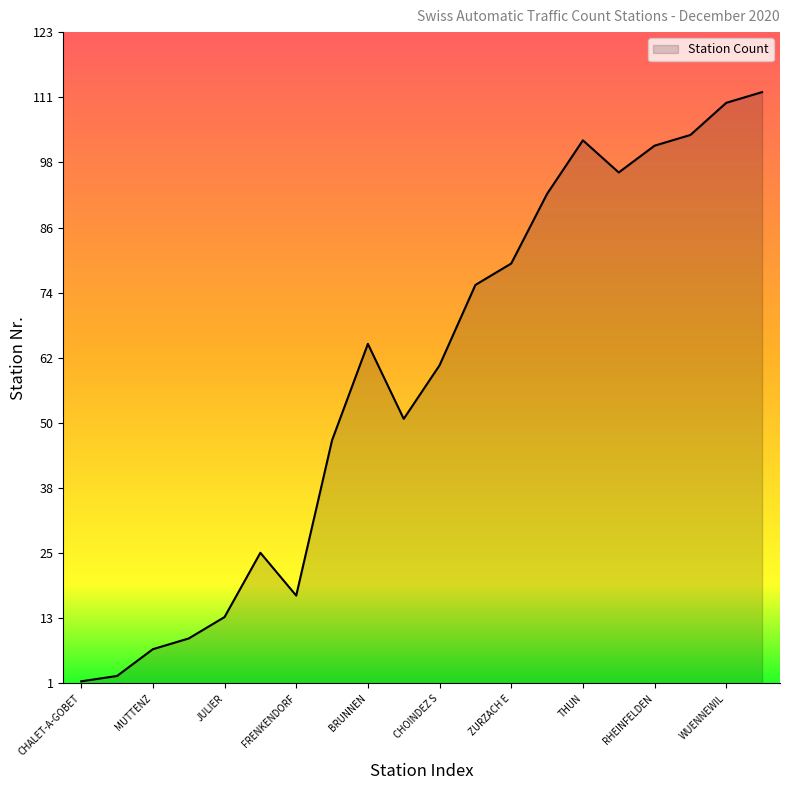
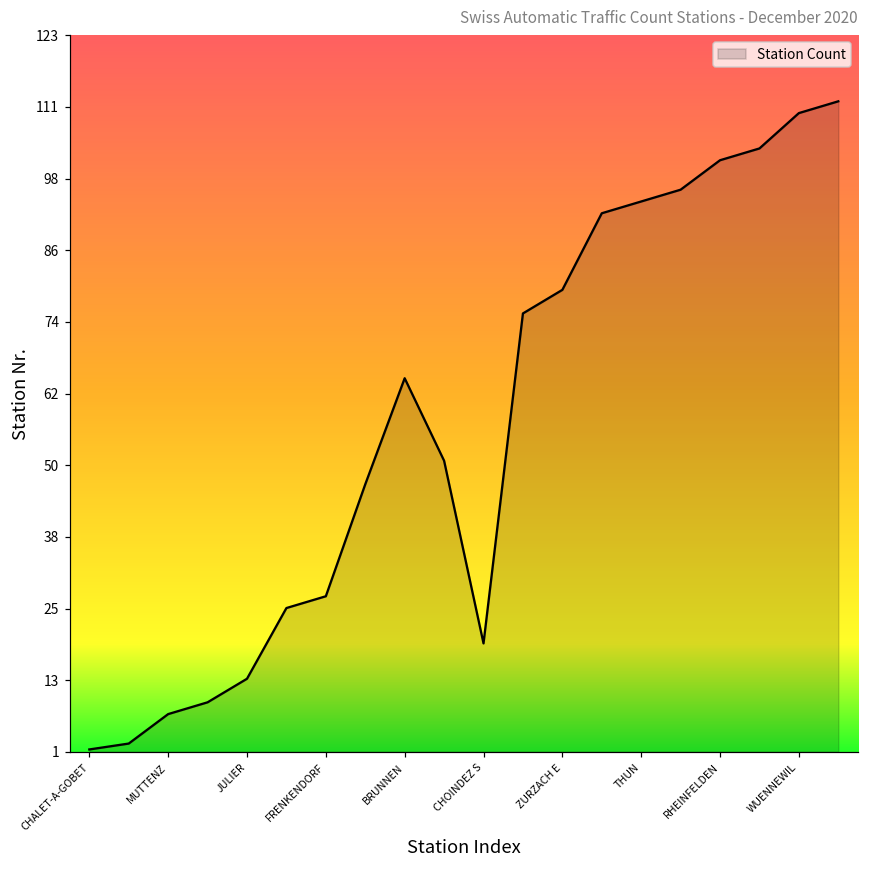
FRENKENDORF: 18 -> 28
CHOINDEZ S: 61 -> 20
THUN: 103 -> 95
